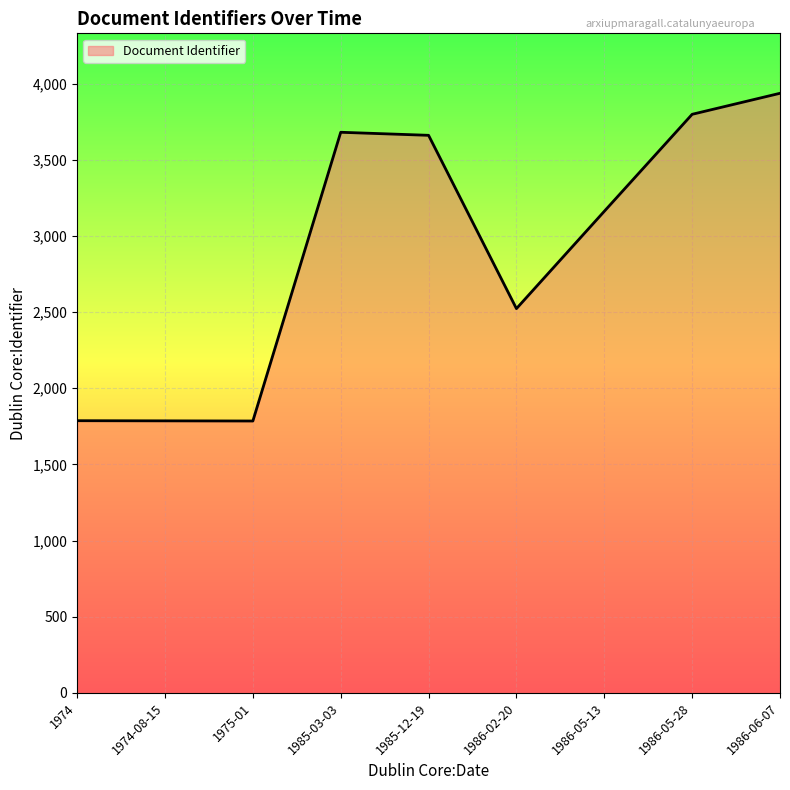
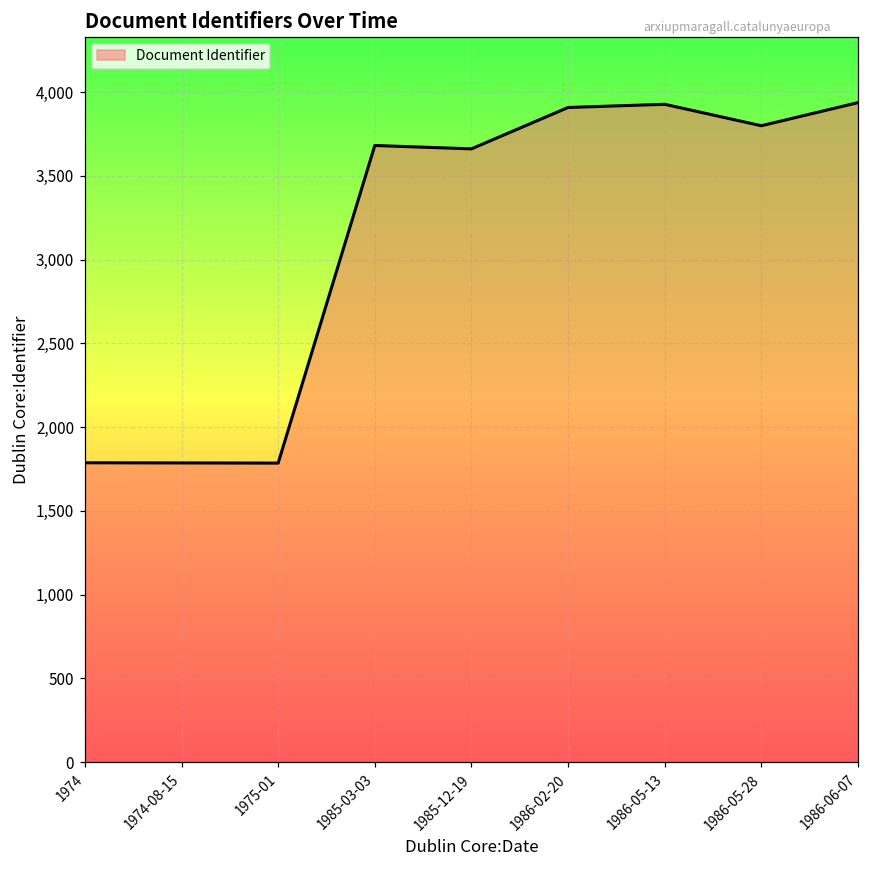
1986-02-20: 2,520 -> 3,910
1986-05-13: 3,160 -> 3,930
